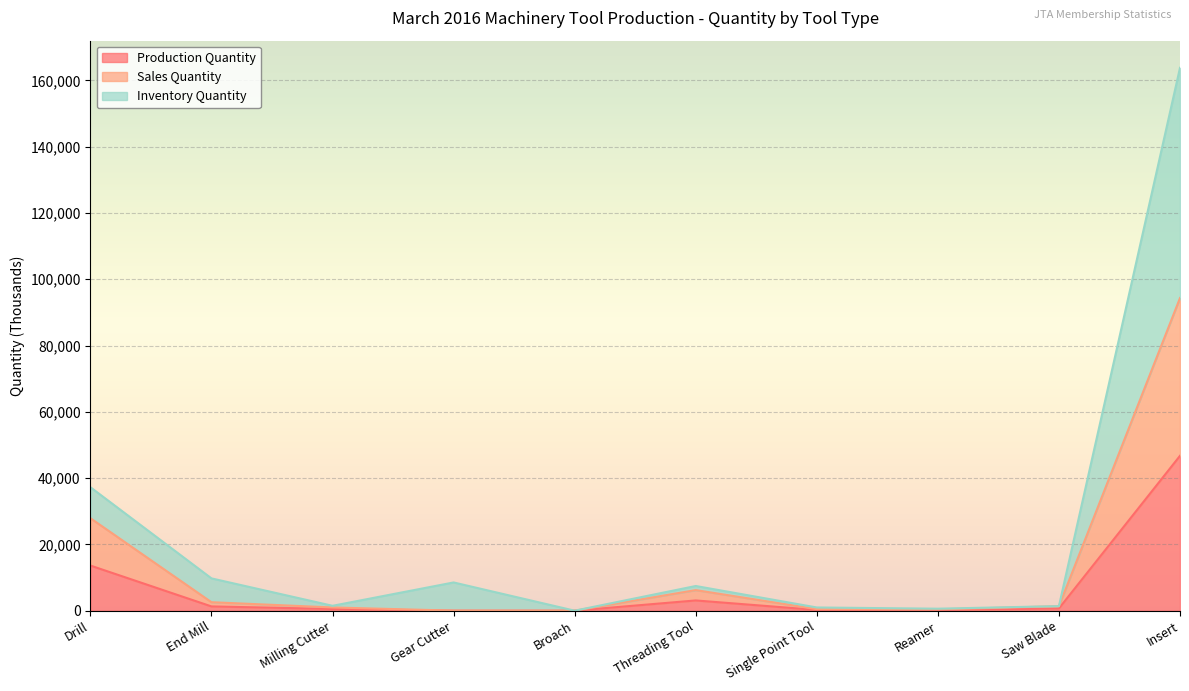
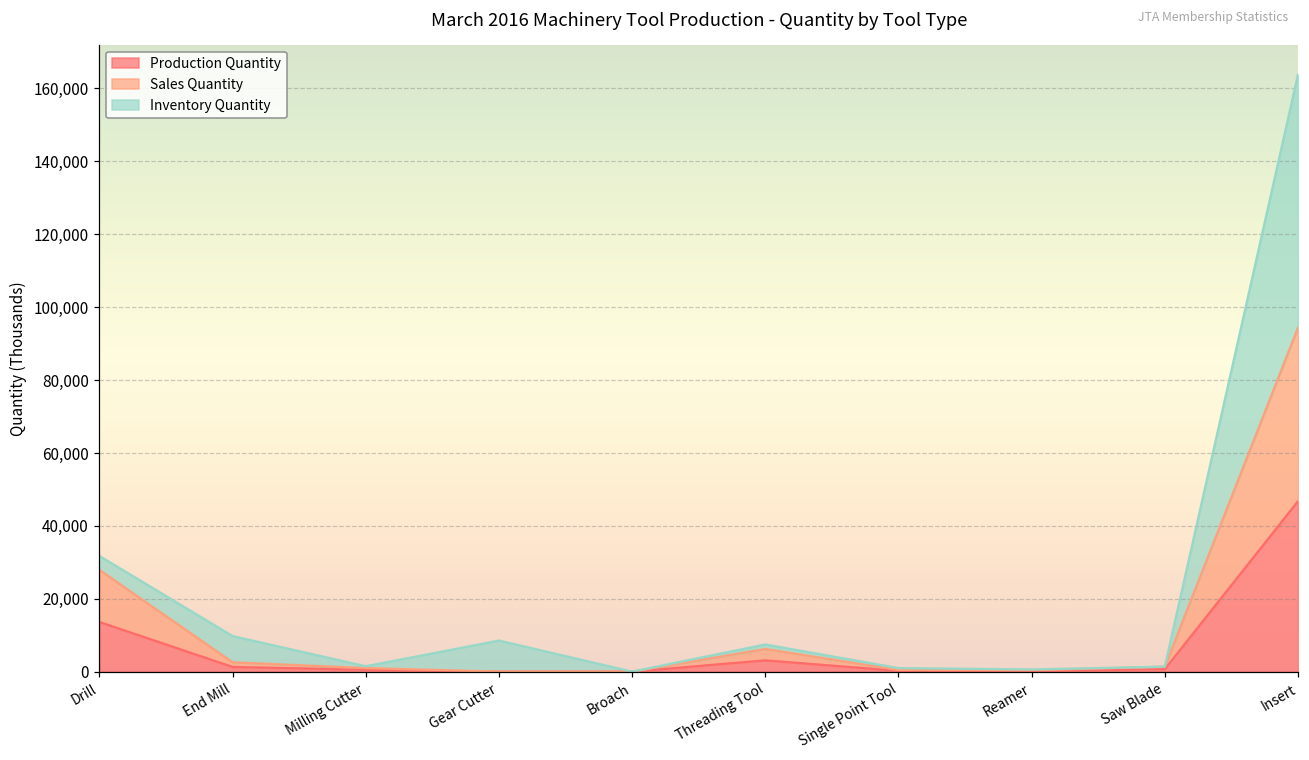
Inventory Quantity, Drill: 9,000 -> 4,000
